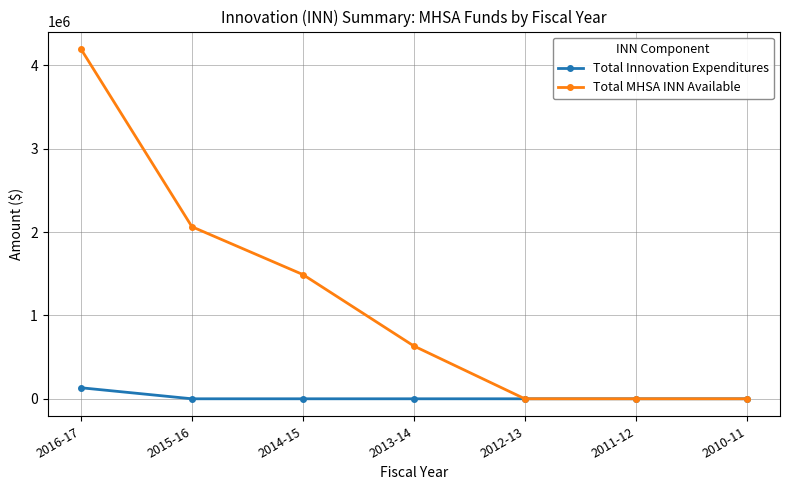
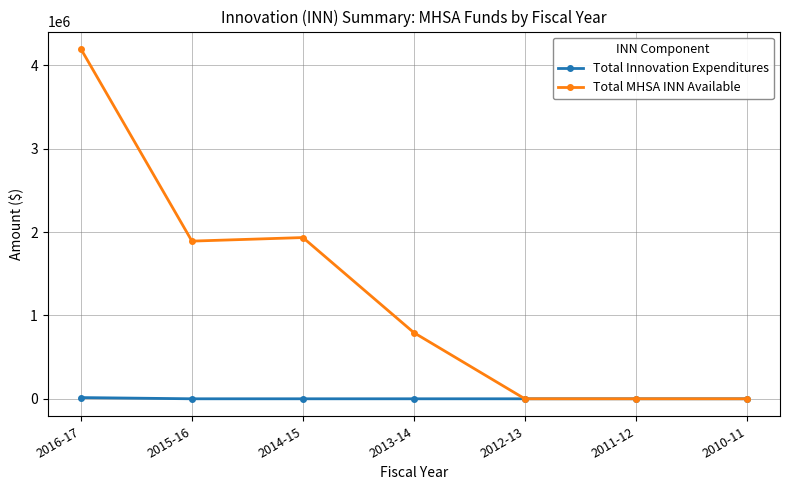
Total Innovation Expenditures, 2016-17: 100000 -> 0
Total MHSA INN Available, 2015-16: 2100000 -> 1900000
Total MHSA INN Available, 2014-15: 1500000 -> 1900000
Total MHSA INN Available, 2013-14: 600000 -> 800000
